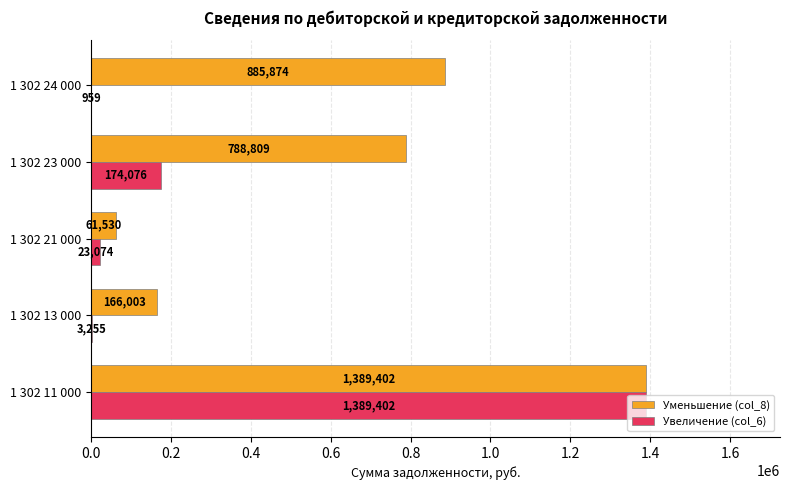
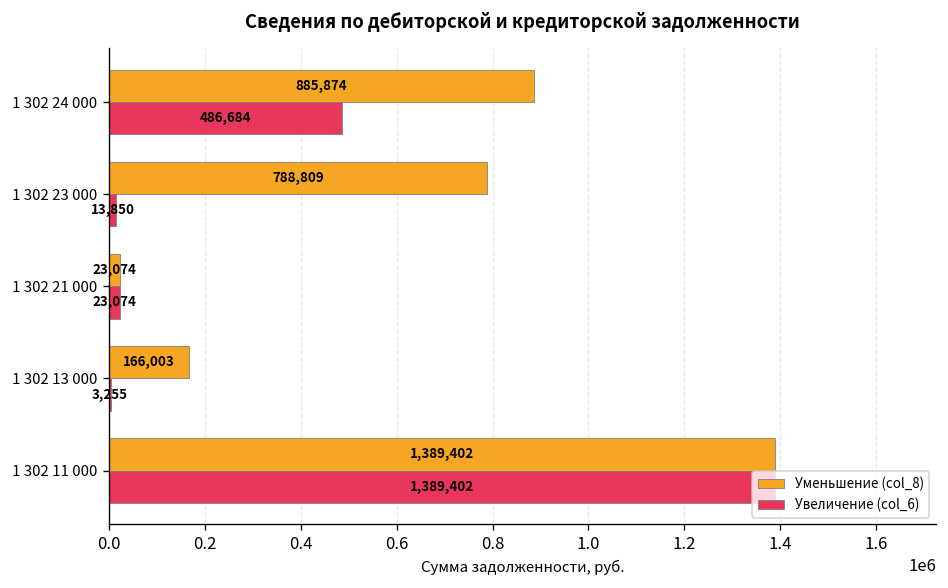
Увеличение (col_6), 1 302 24 000: 959 -> 486,684
Увеличение (col_6), 1 302 23 000: 174,076 -> 13,850
Уменьшение (col_8), 1 302 21 000: 61,530 -> 23,074
